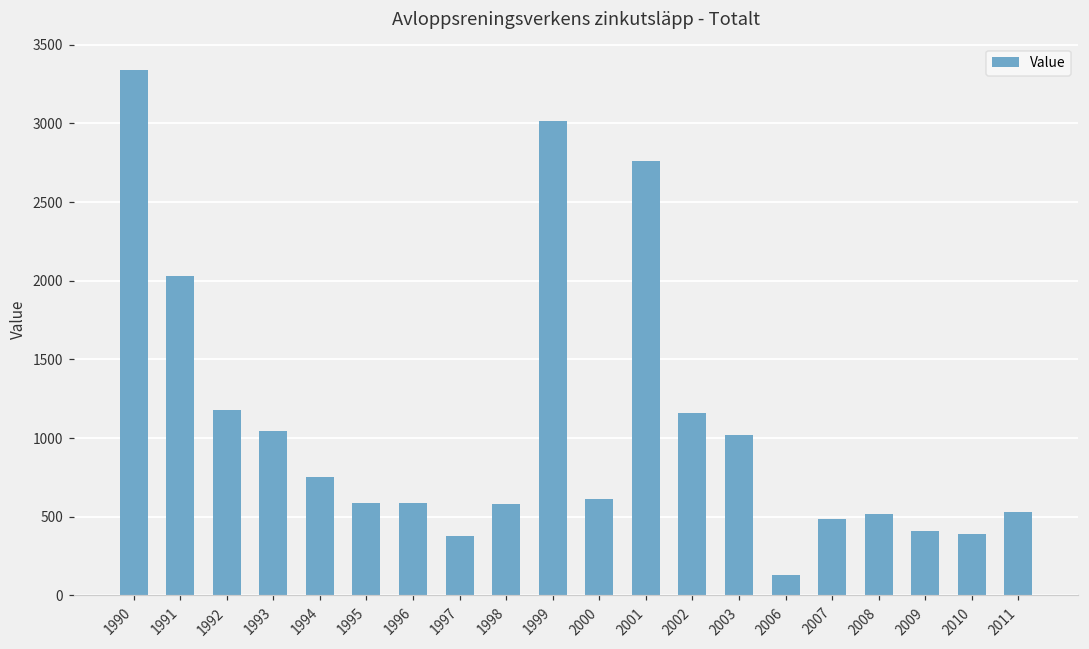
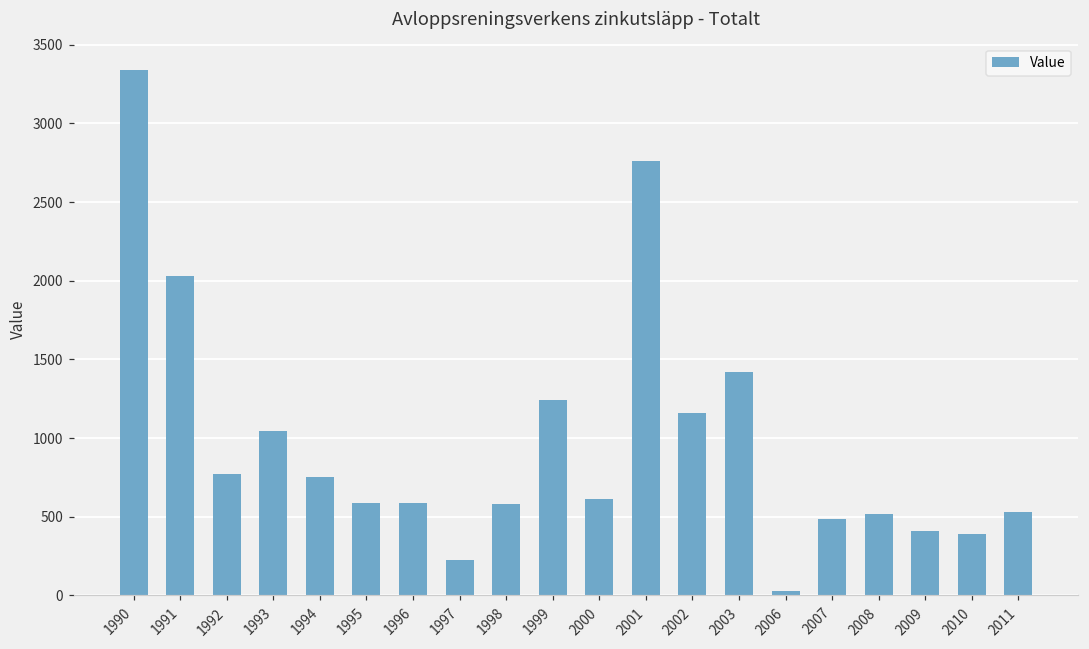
1992: 1180 -> 770
1997: 380 -> 220
1999: 3010 -> 1240
2003: 1020 -> 1420
2006: 130 -> 30
